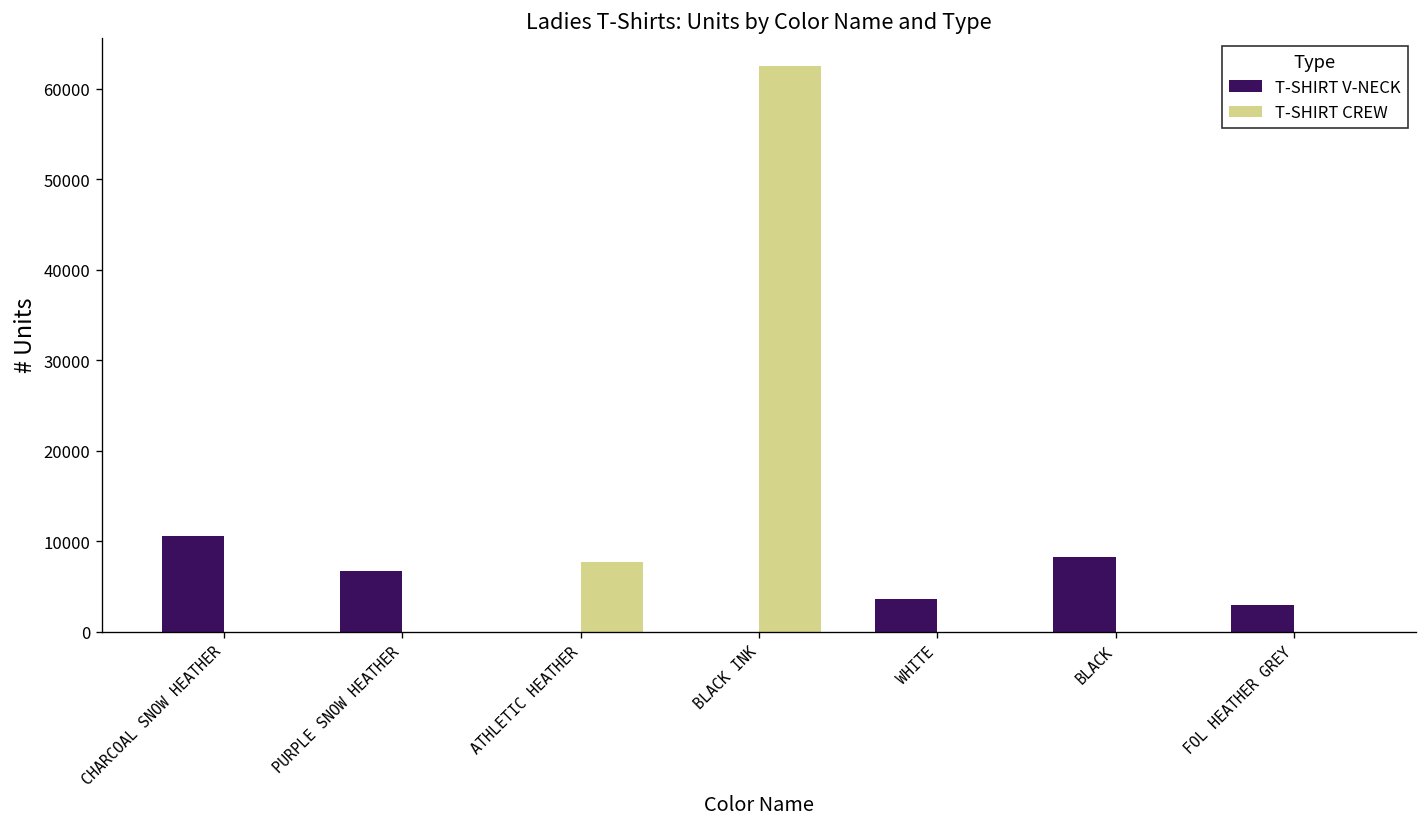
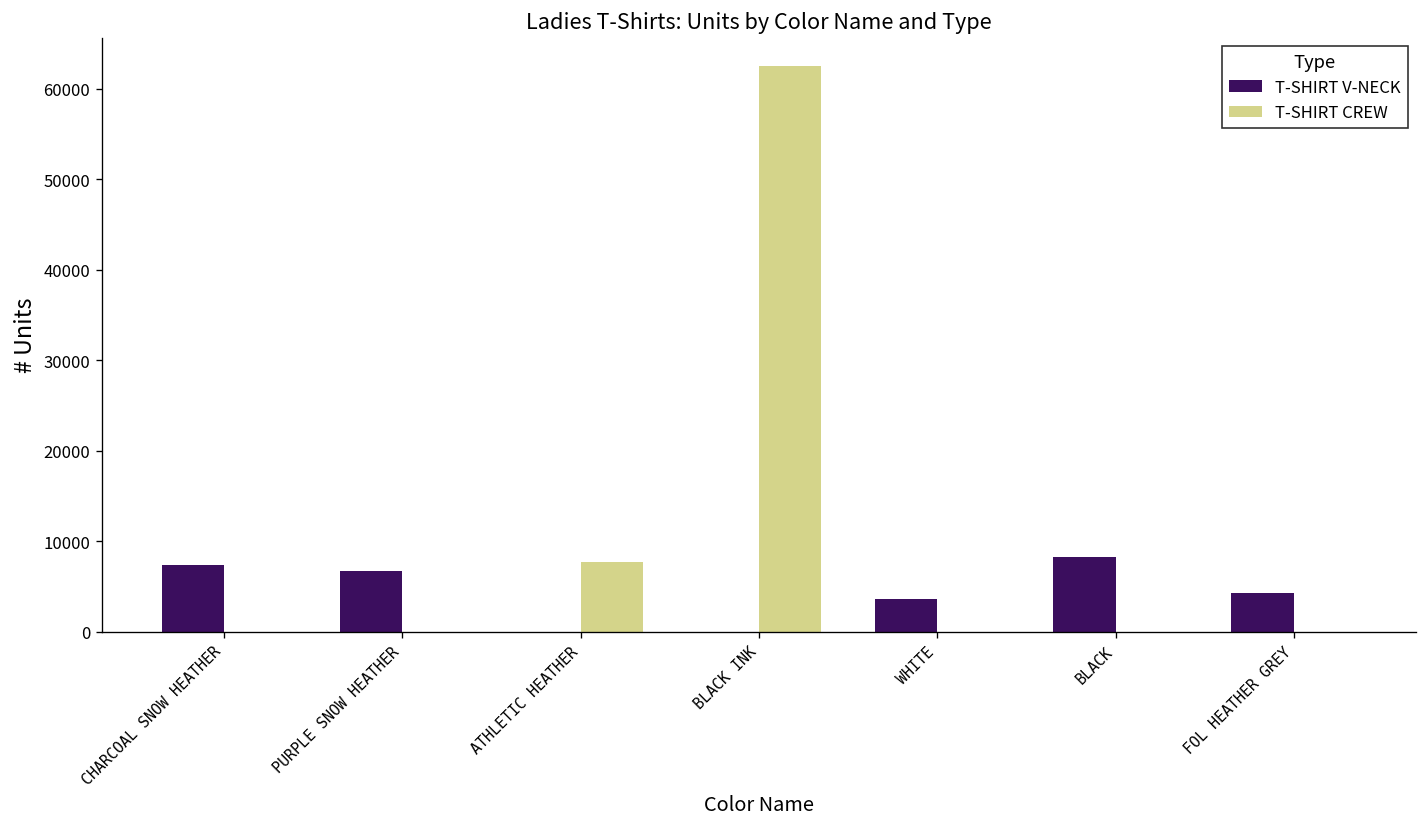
T-SHIRT V-NECK, CHARCOAL SNOW HEATHER: 11000 -> 7000
T-SHIRT V-NECK, FOL HEATHER GREY: 3000 -> 4000
